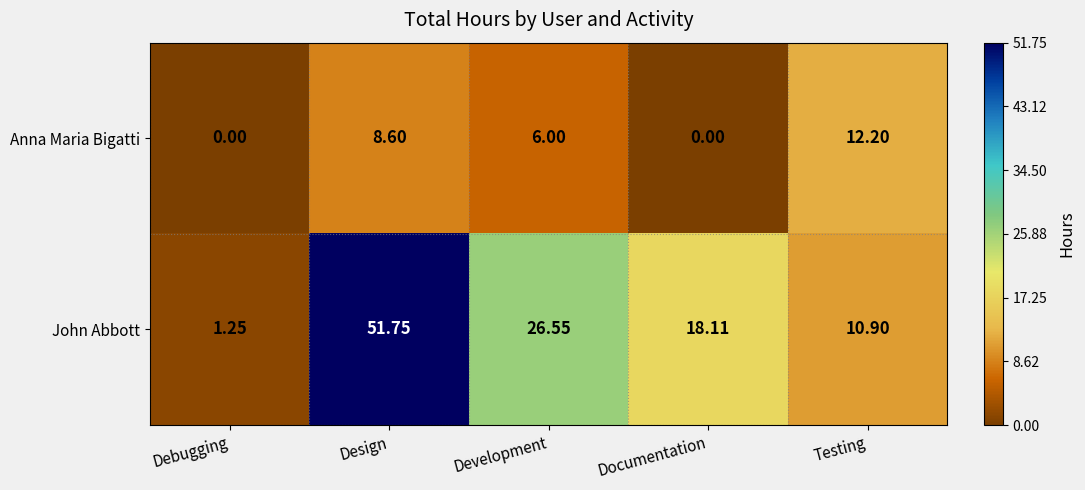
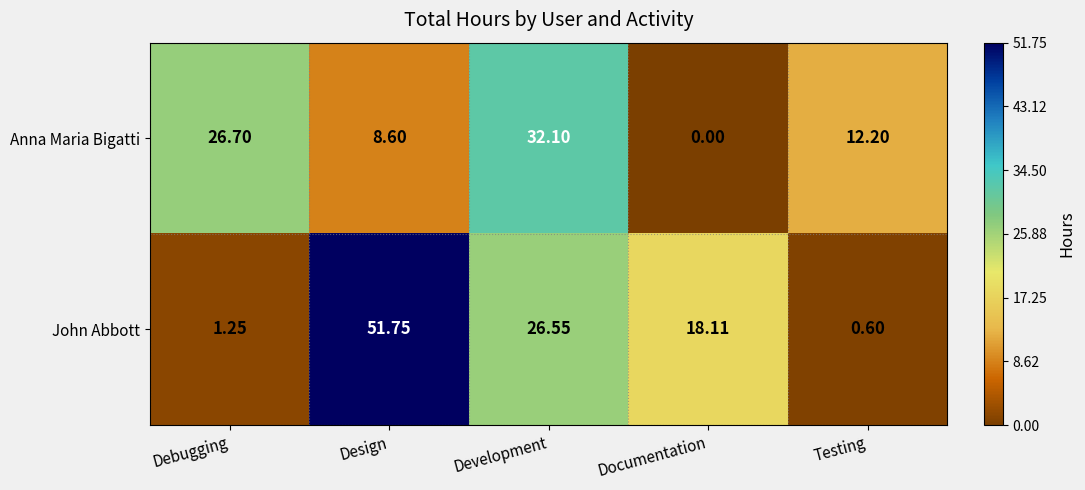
Anna Maria Bigatti, Debugging: 0.00 -> 26.70
Anna Maria Bigatti, Development: 6.00 -> 32.10
John Abbott, Testing: 10.90 -> 0.60
